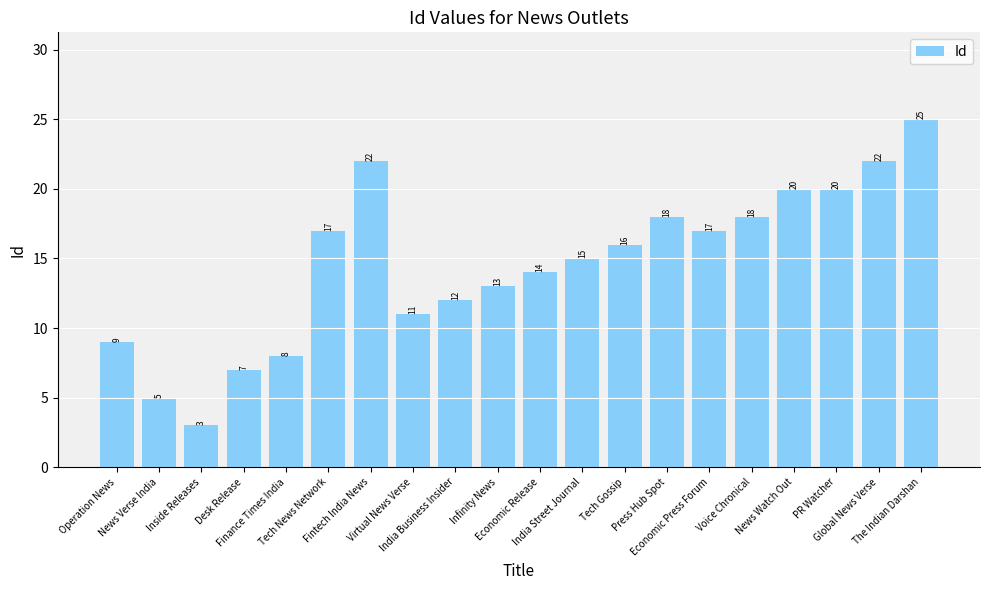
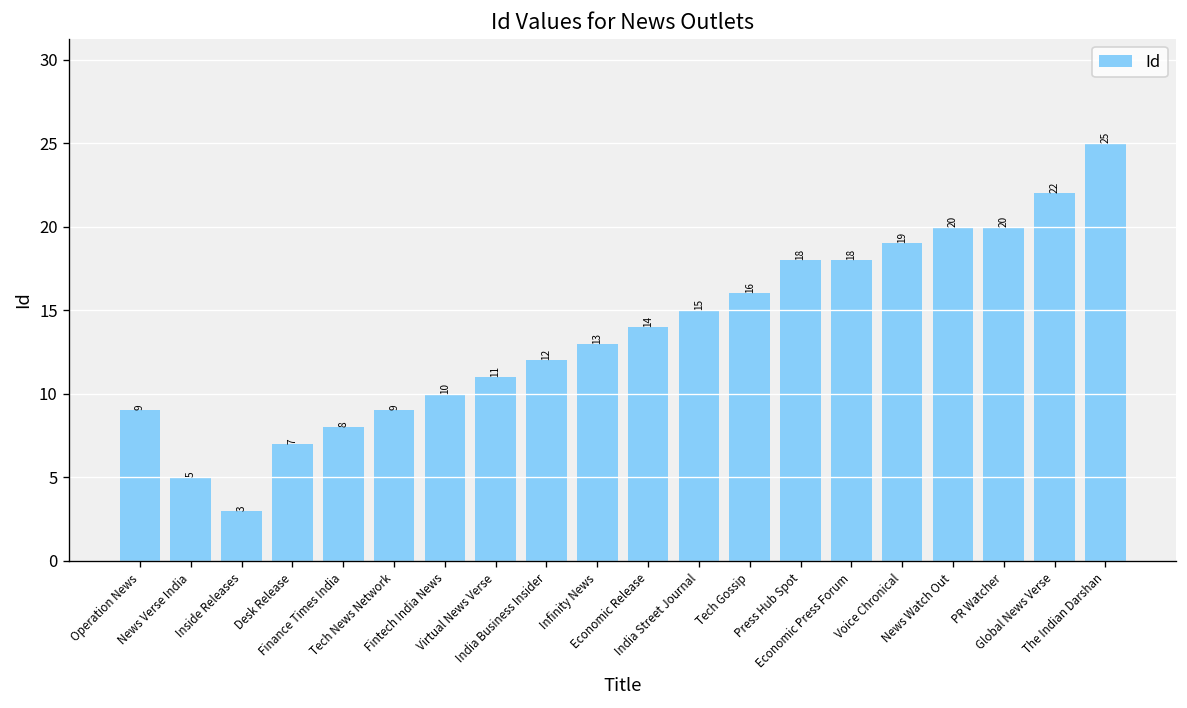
Tech News Network: 17 -> 9
Fintech India News: 22 -> 10
Economic Press Forum: 17 -> 18
Voice Chronical: 18 -> 19
